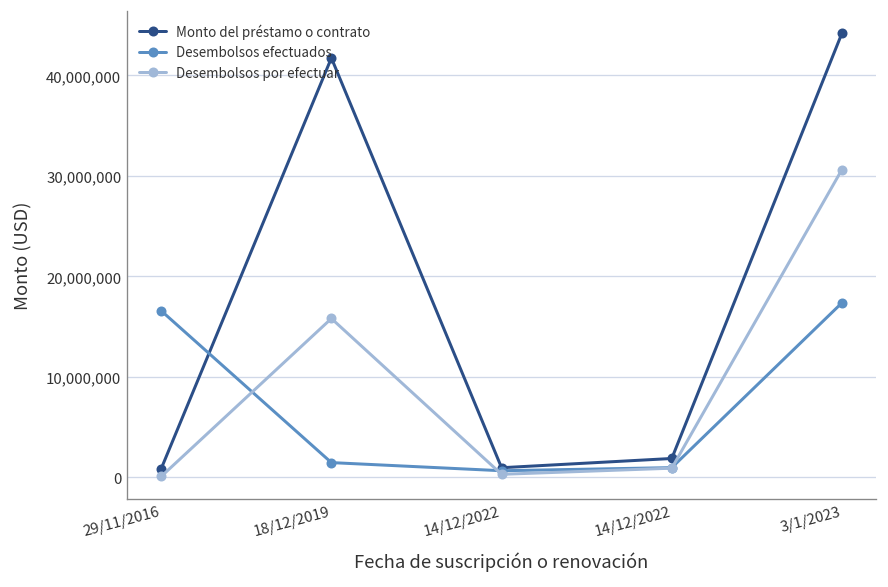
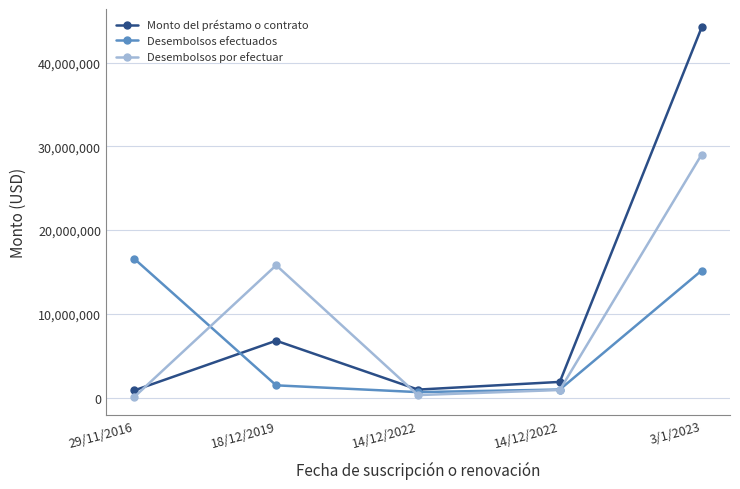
Monto del préstamo o contrato, 18/12/2019: 42,000,000 -> 7,000,000
Desembolsos efectuados, 3/1/2023: 17,000,000 -> 15,000,000
Desembolsos por efectuar, 3/1/2023: 31,000,000 -> 29,000,000
